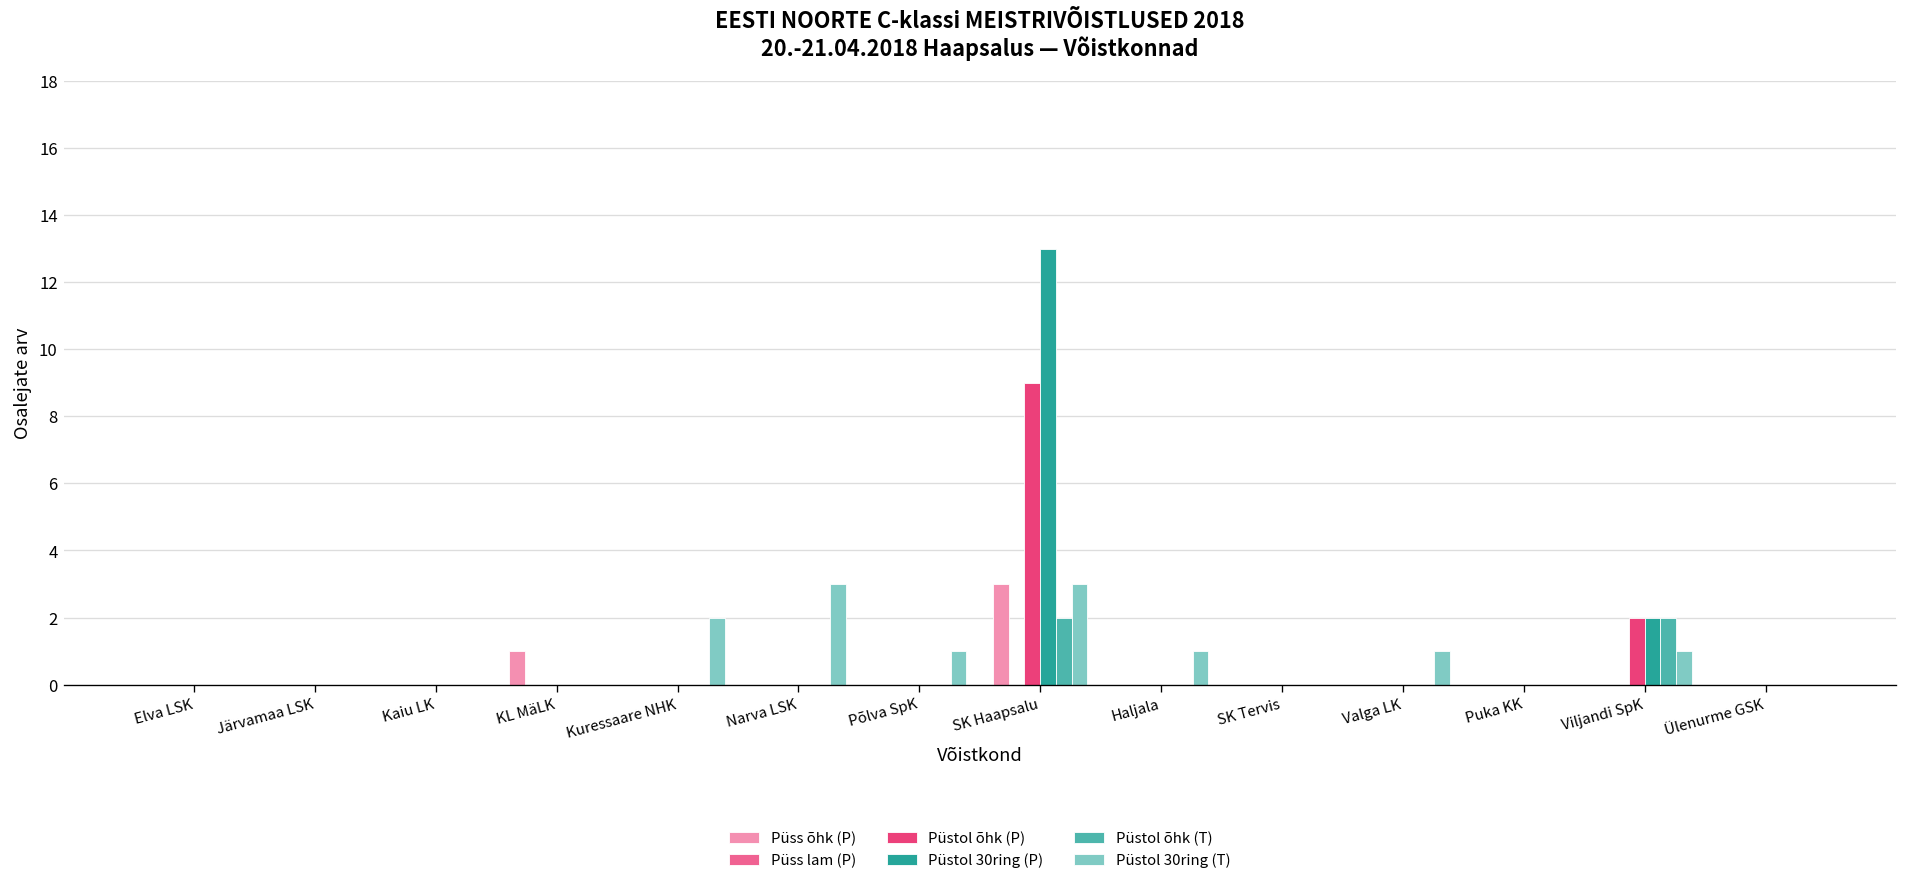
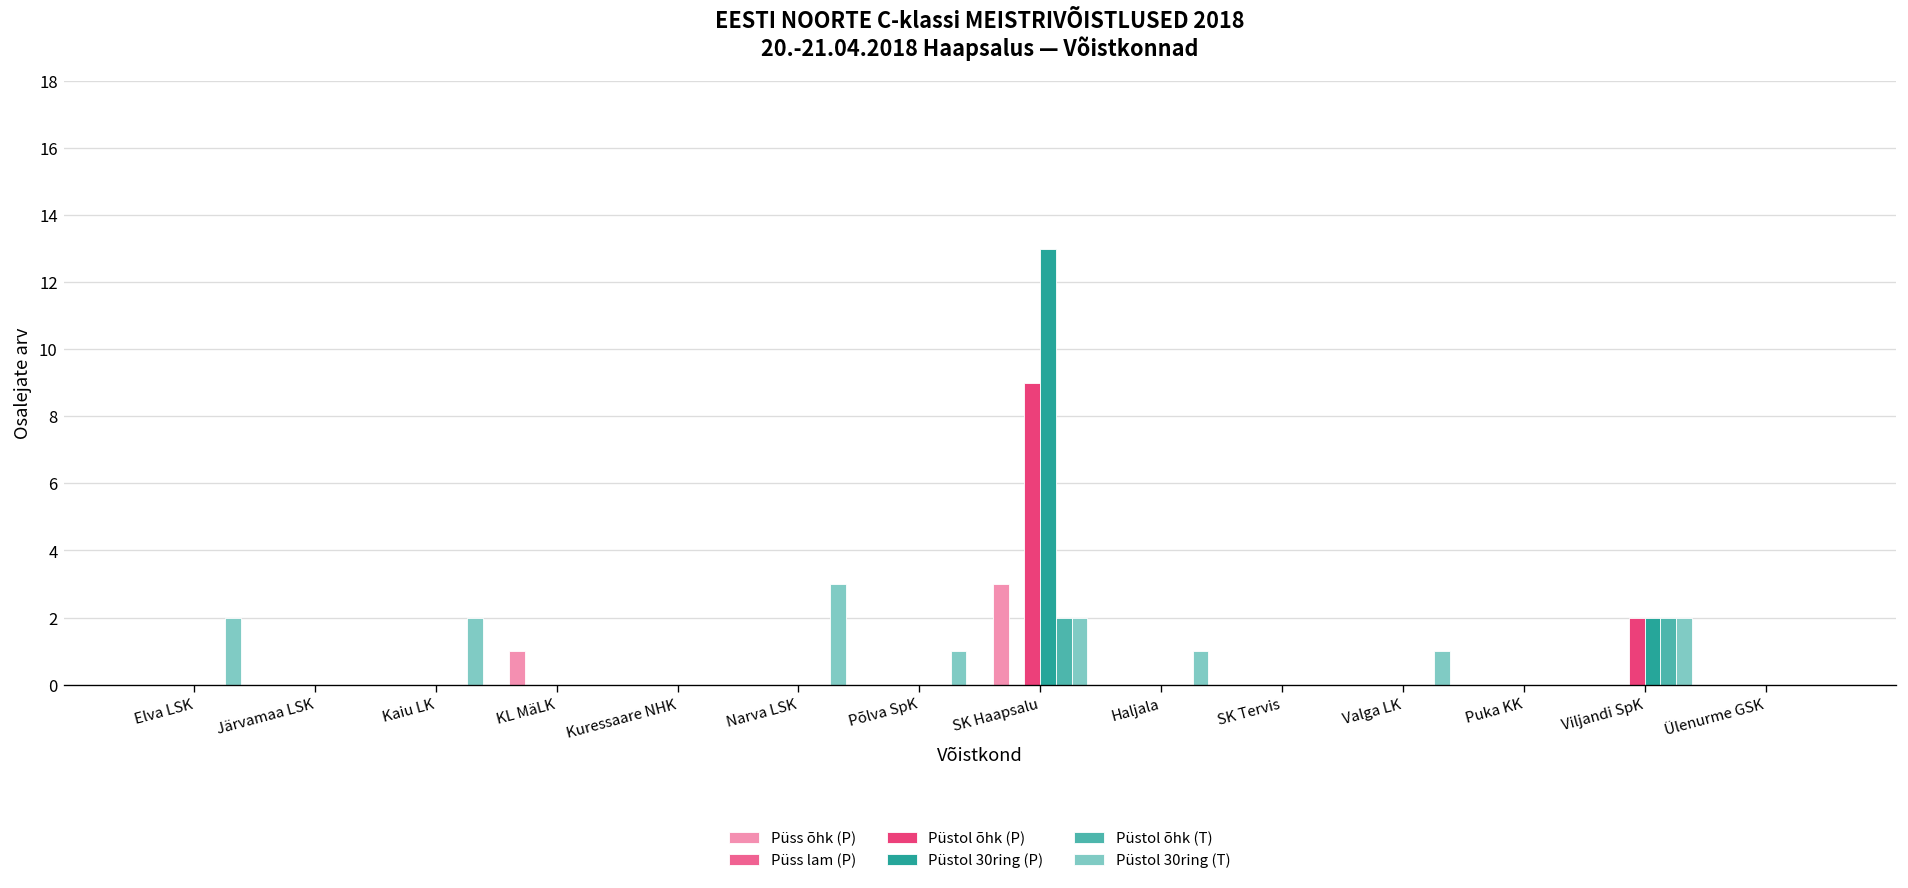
Püstol 30ring (T), Elva LSK: 0 -> 2
Püstol 30ring (T), Kaiu LK: 0 -> 2
Püstol 30ring (T), Kuressaare NHK: 2 -> 0
Püstol 30ring (T), SK Haapsalu: 3 -> 2
Püstol 30ring (T), Viljandi SpK: 1 -> 2
